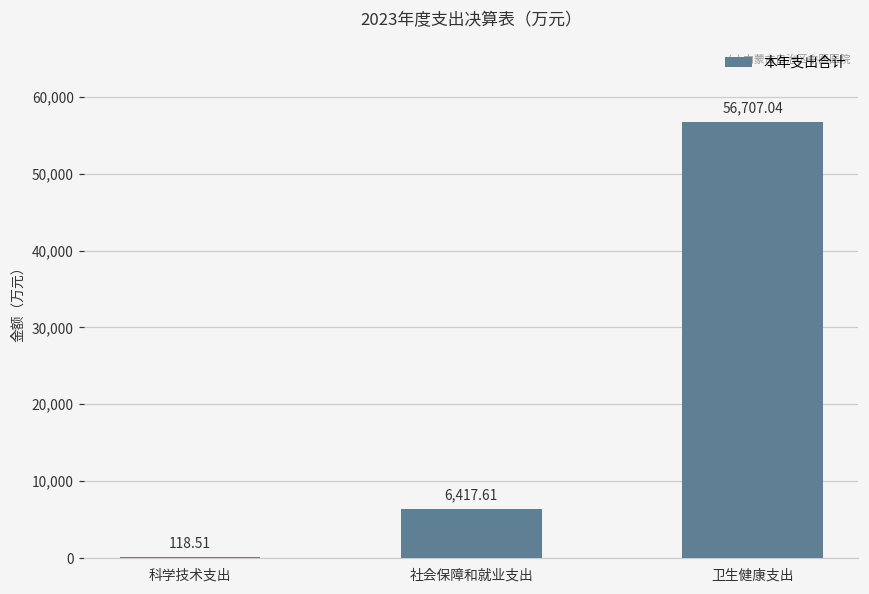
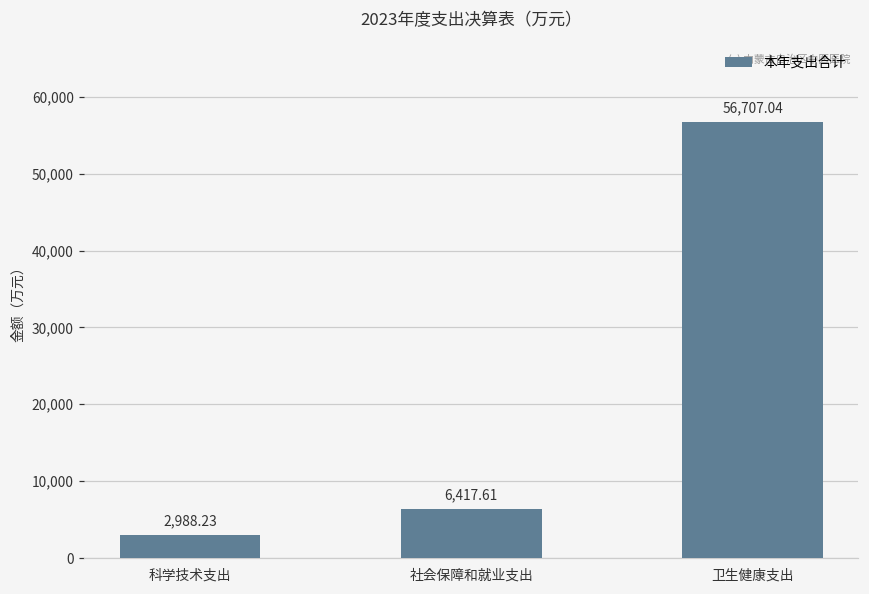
科学技术支出: 118.51 -> 2,988.23
